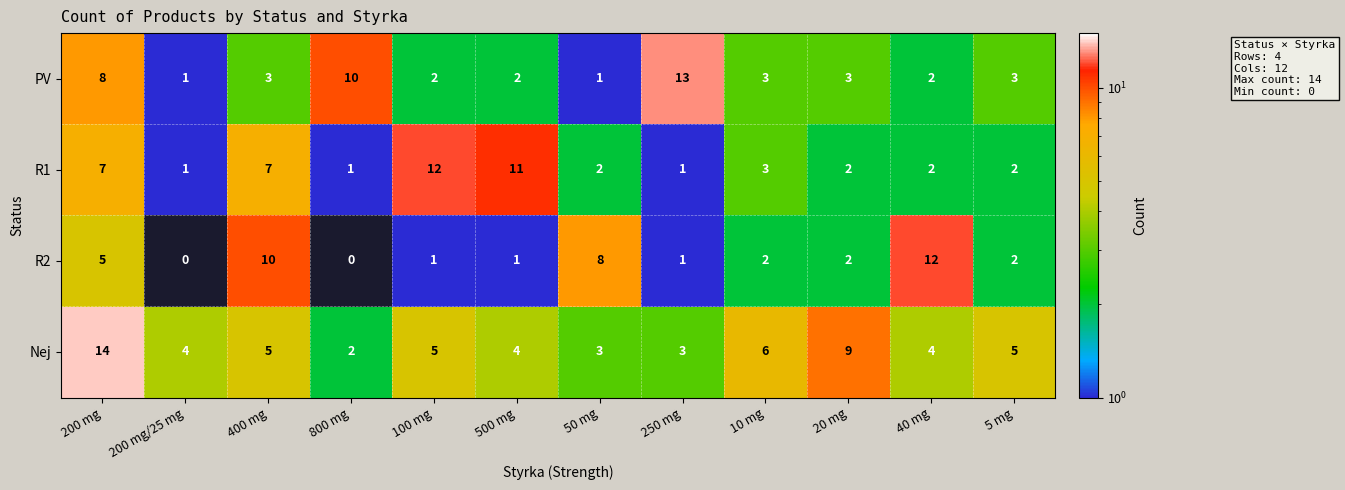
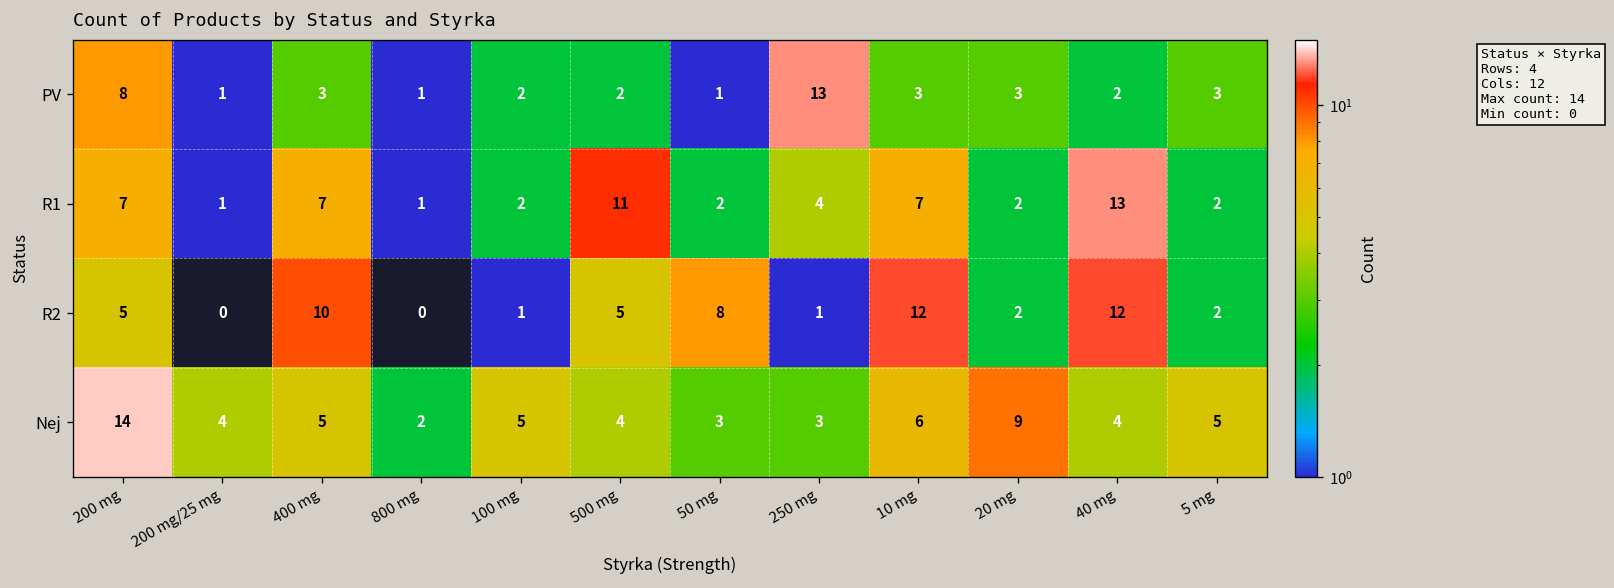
PV, 800 mg: 10 -> 1
R1, 100 mg: 12 -> 2
R1, 250 mg: 1 -> 4
R1, 10 mg: 3 -> 7
R1, 40 mg: 2 -> 13
R2, 500 mg: 1 -> 5
R2, 10 mg: 2 -> 12
